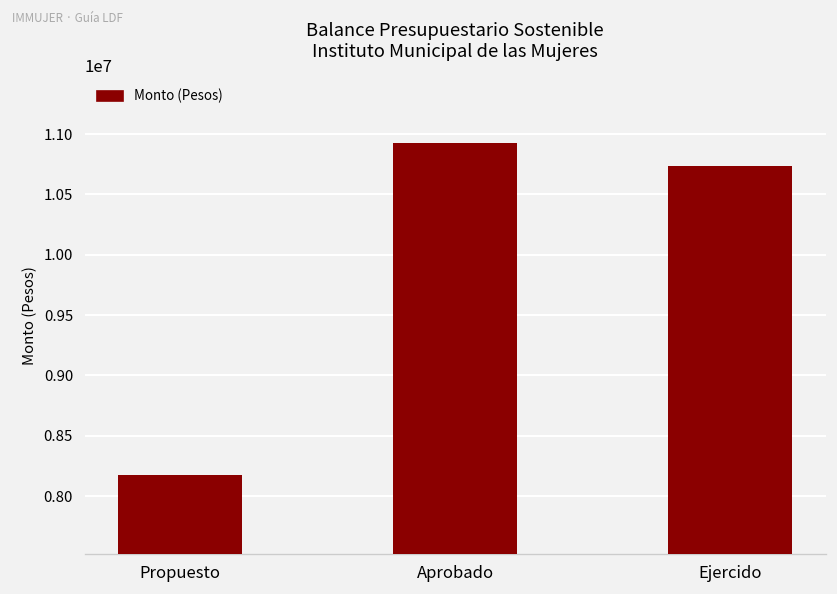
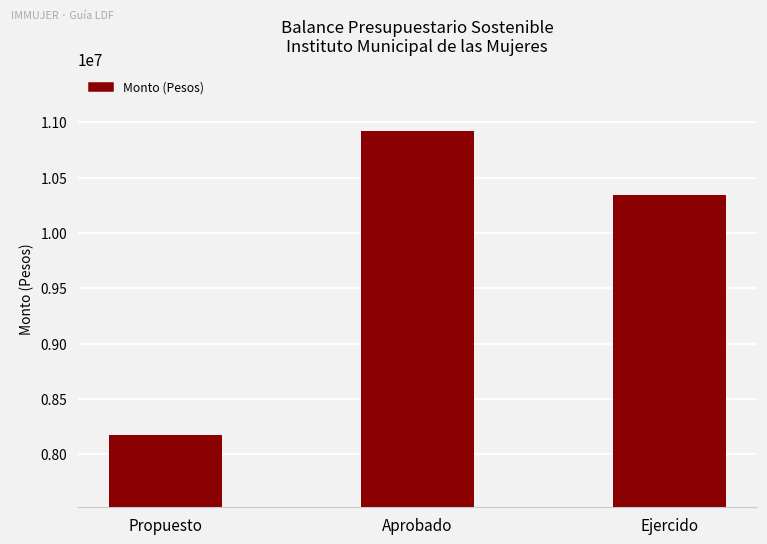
Ejercido: 10740000 -> 10340000
